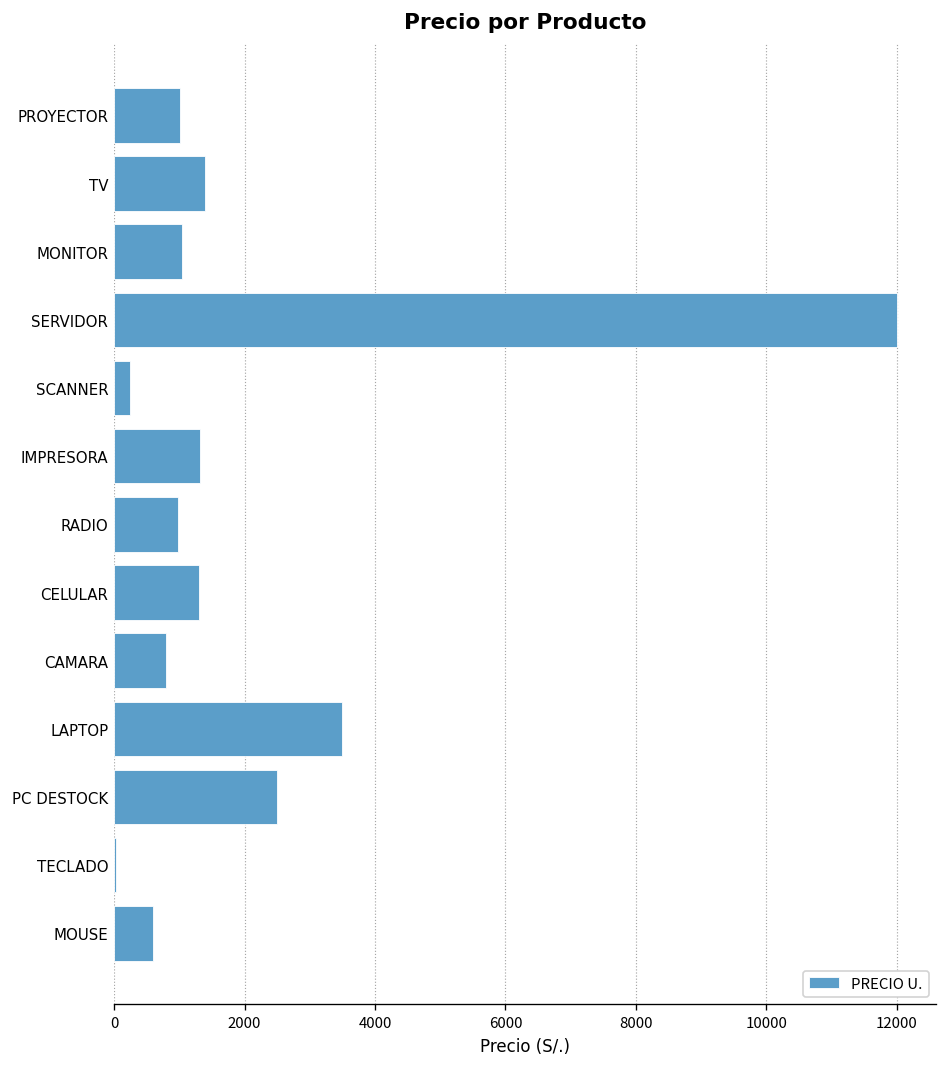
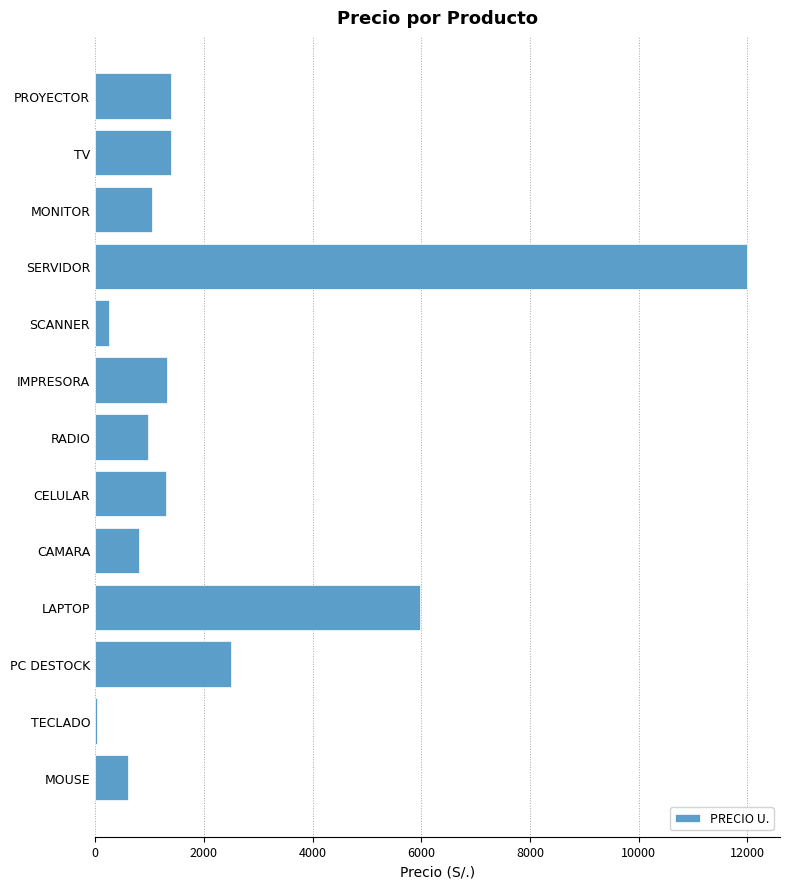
PROYECTOR: 1000 -> 1400
LAPTOP: 3500 -> 6000
